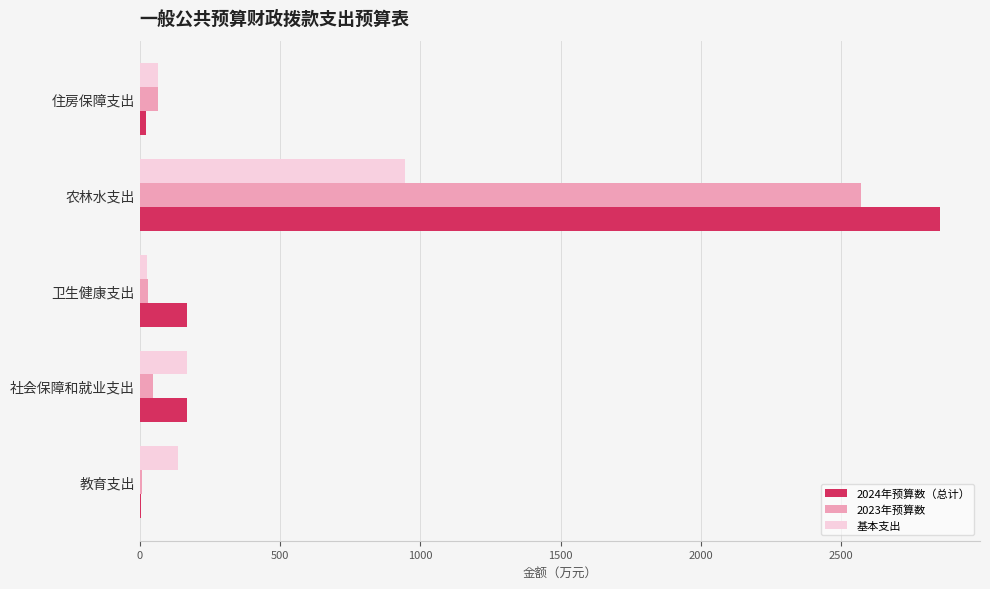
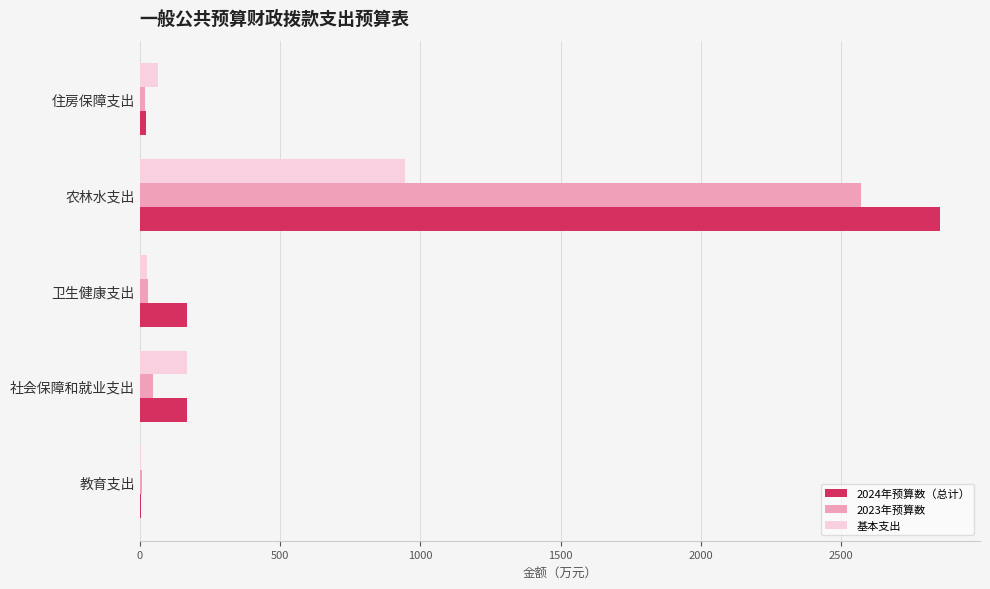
2023年预算数, 住房保障支出: 60 -> 20
基本支出, 教育支出: 130 -> 10
